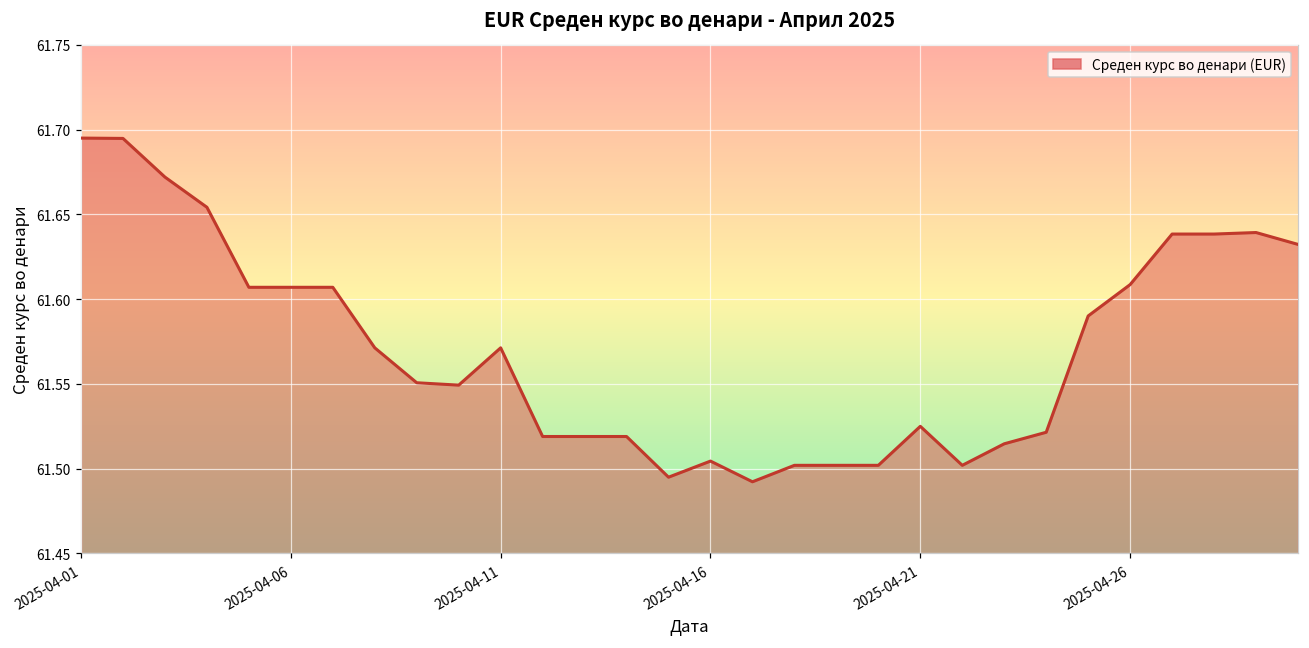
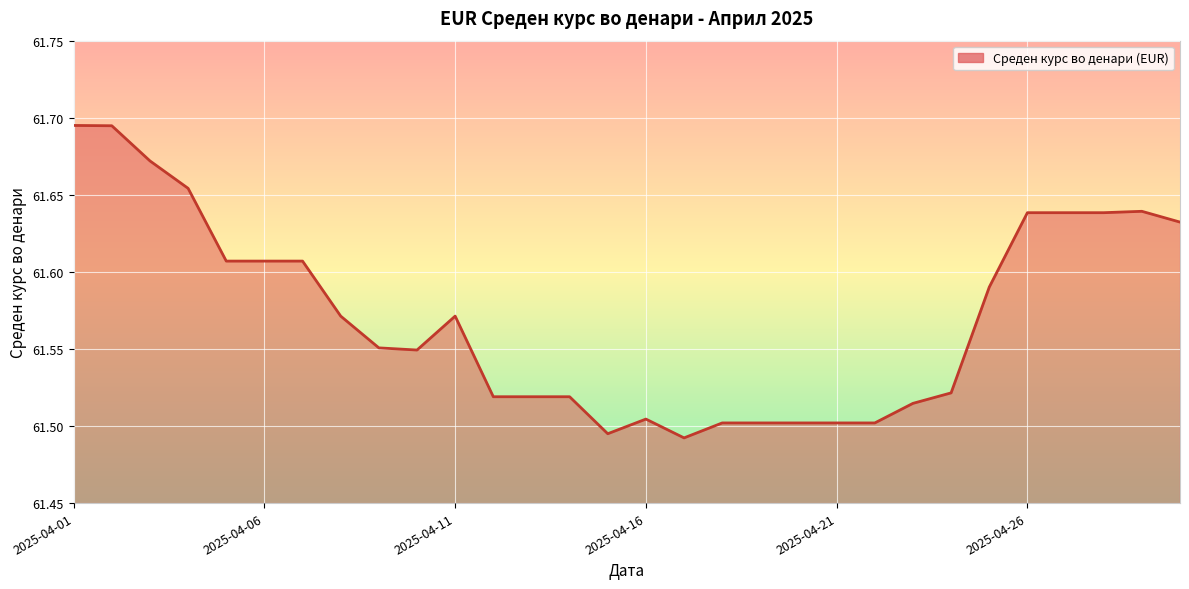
2025-04-21: 61.525 -> 61.502
2025-04-26: 61.609 -> 61.638
